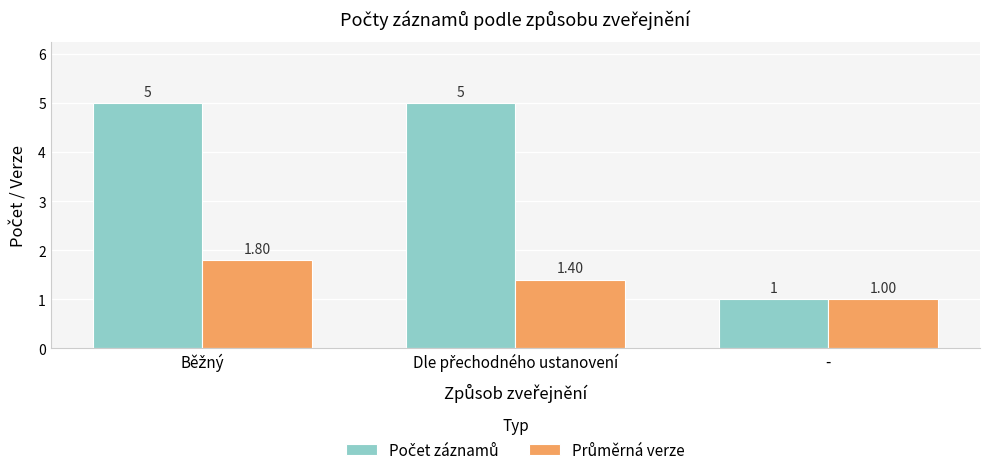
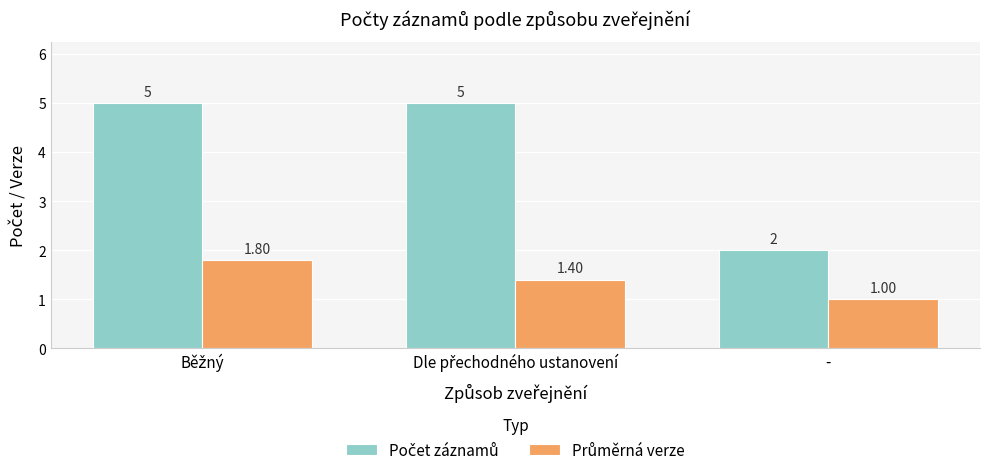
Počet záznamů, -: 1 -> 2
